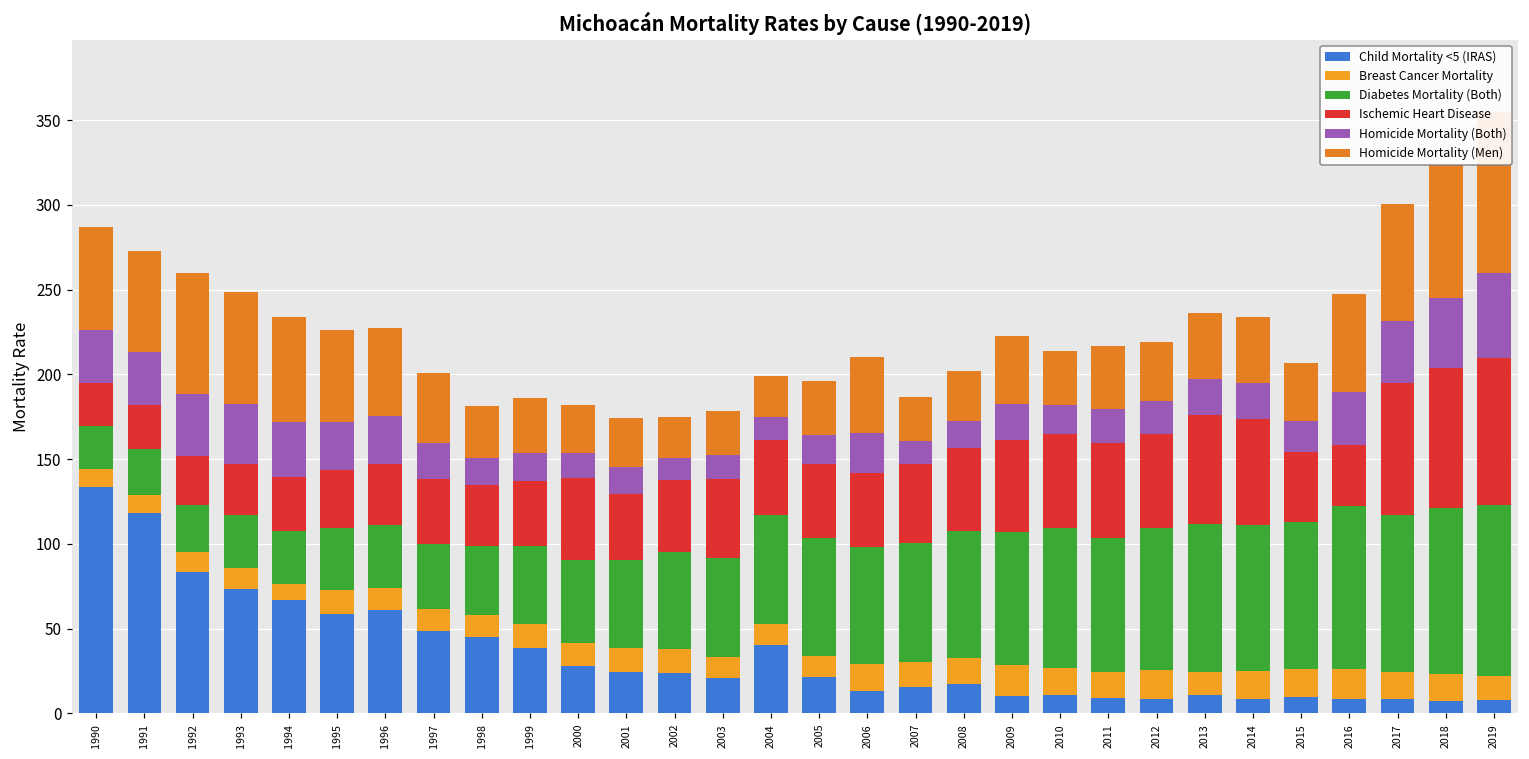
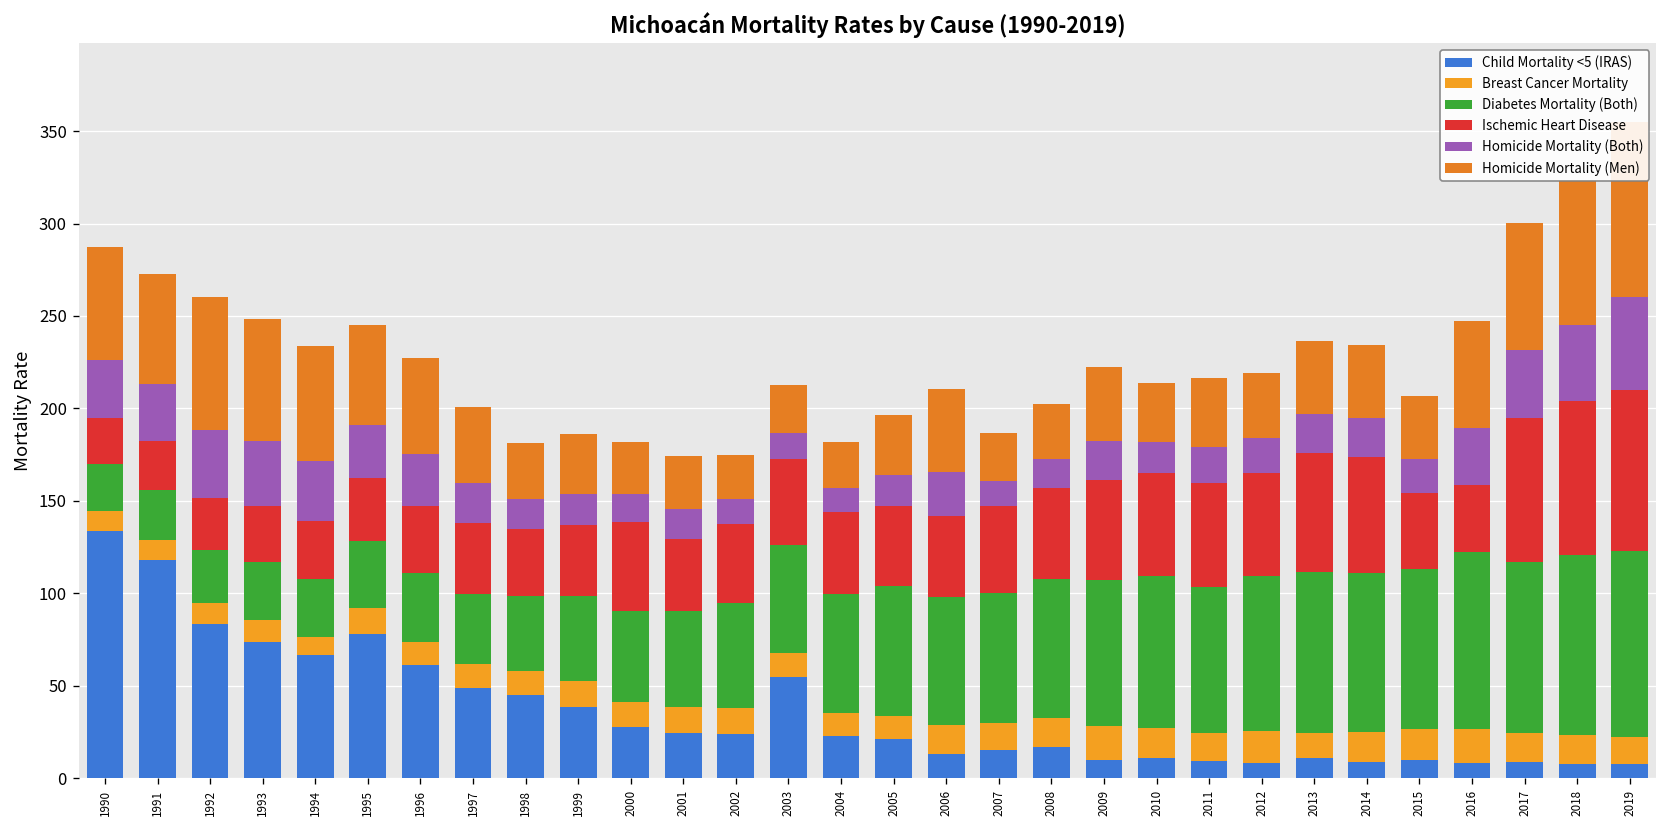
Child Mortality <5 (IRAS), 1995: 59 -> 78
Child Mortality <5 (IRAS), 2003: 21 -> 55
Child Mortality <5 (IRAS), 2004: 40 -> 23
